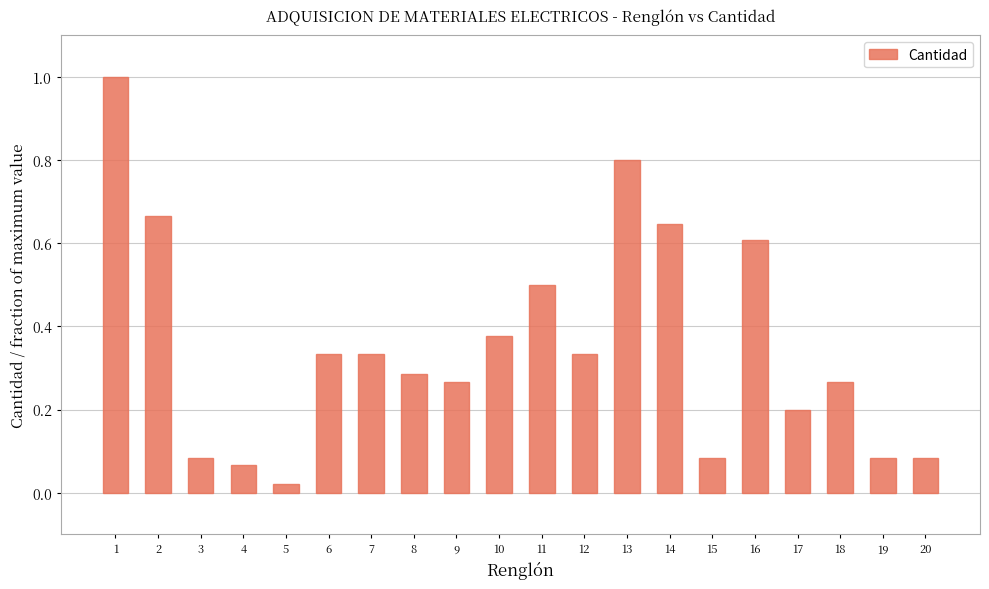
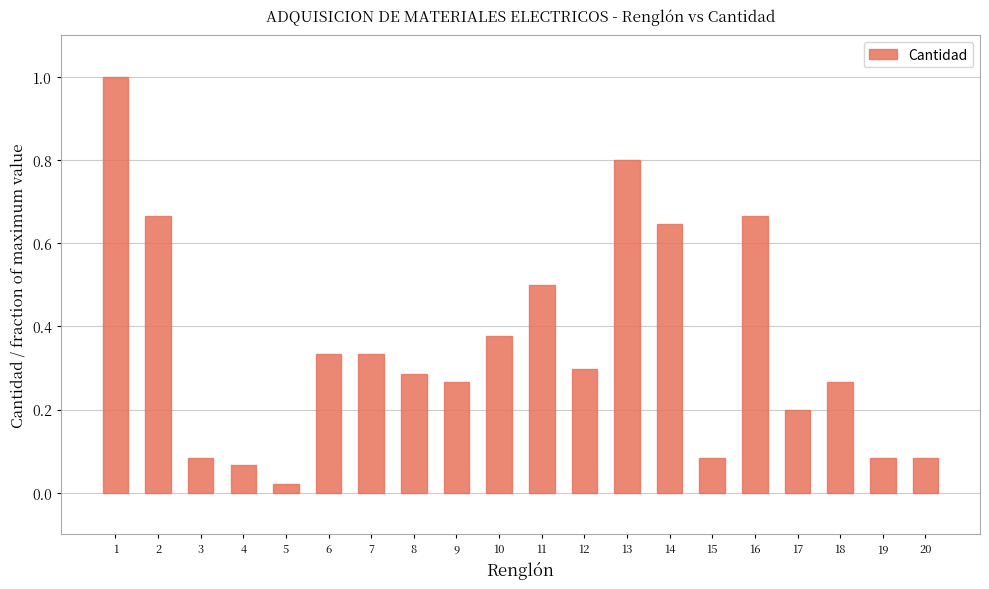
12: 0.33 -> 0.30
16: 0.61 -> 0.67
